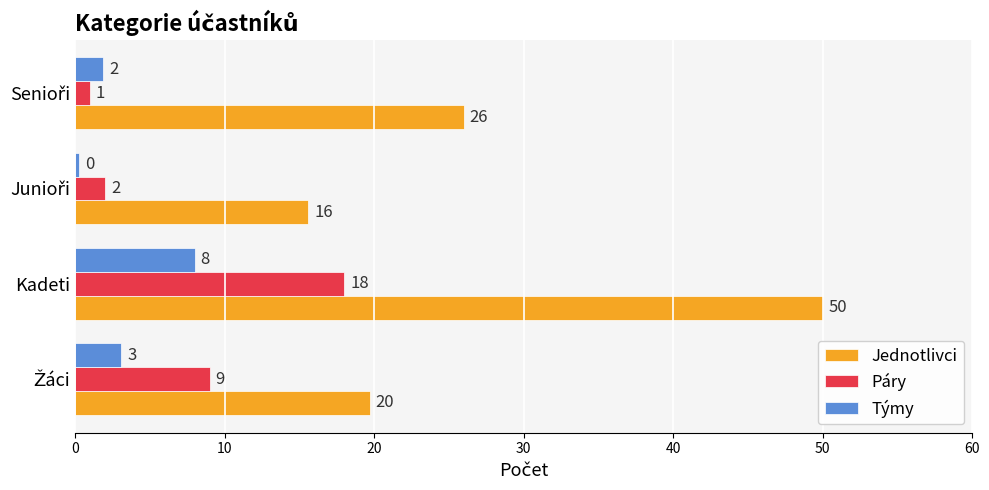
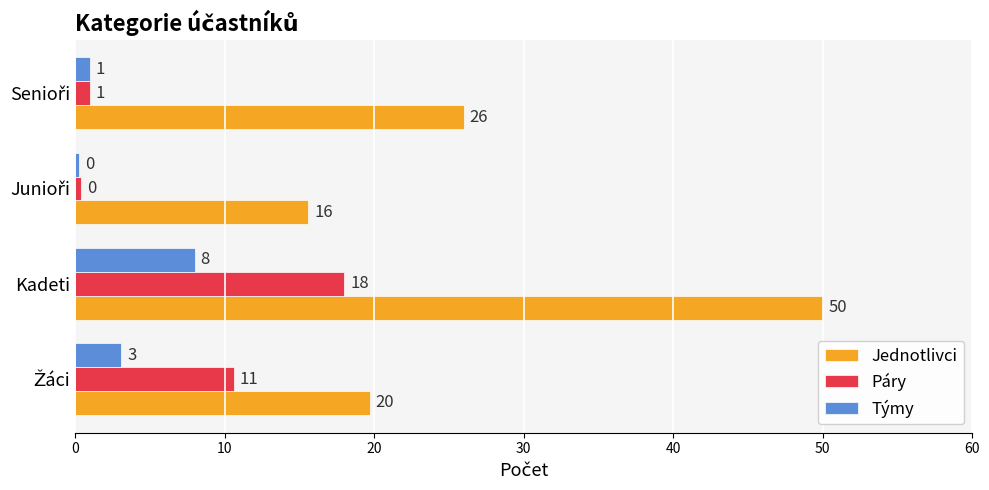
Týmy, Senioři: 2 -> 1
Páry, Junioři: 2 -> 0
Páry, Žáci: 9 -> 11
